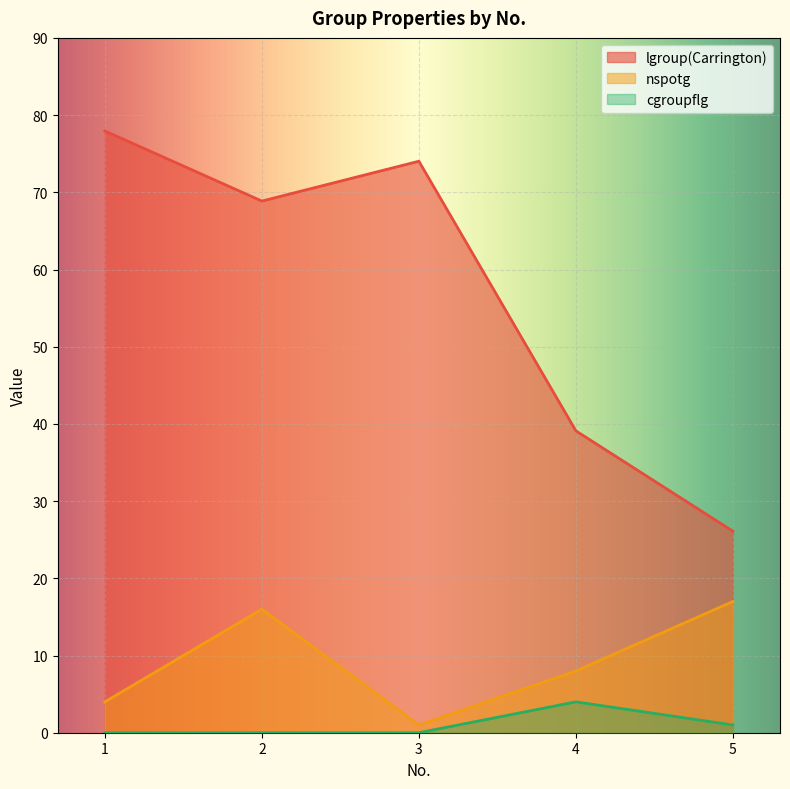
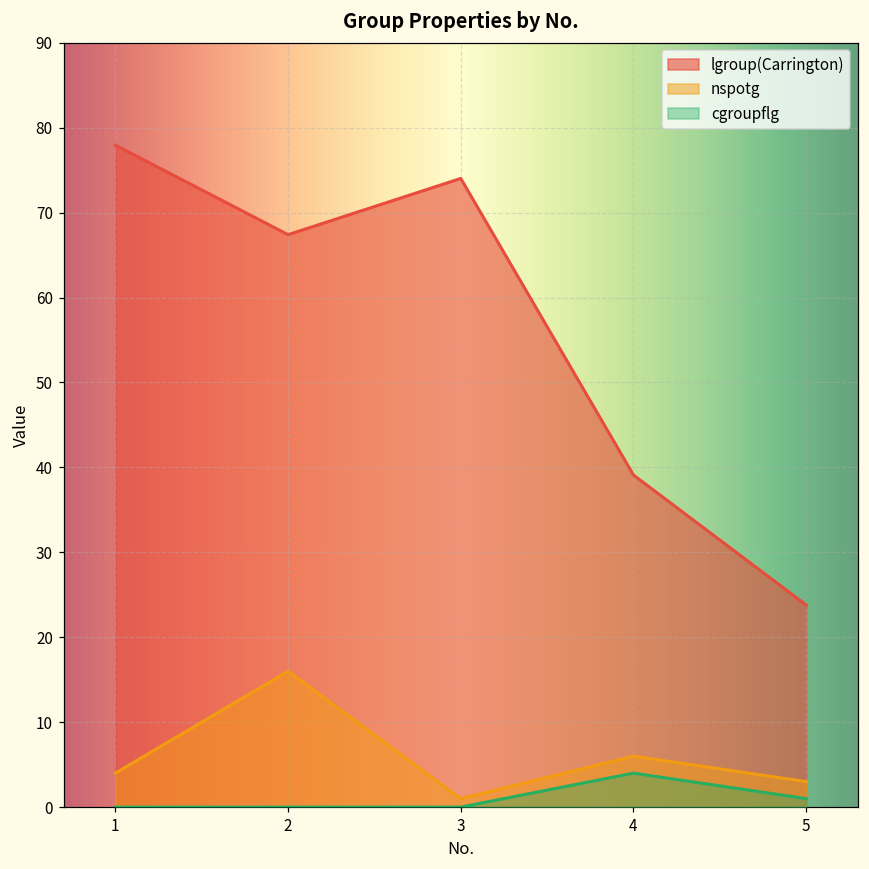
lgroup(Carrington), 2: 69 -> 67
nspotg, 4: 8 -> 6
lgroup(Carrington), 5: 26 -> 24
nspotg, 5: 17 -> 3
